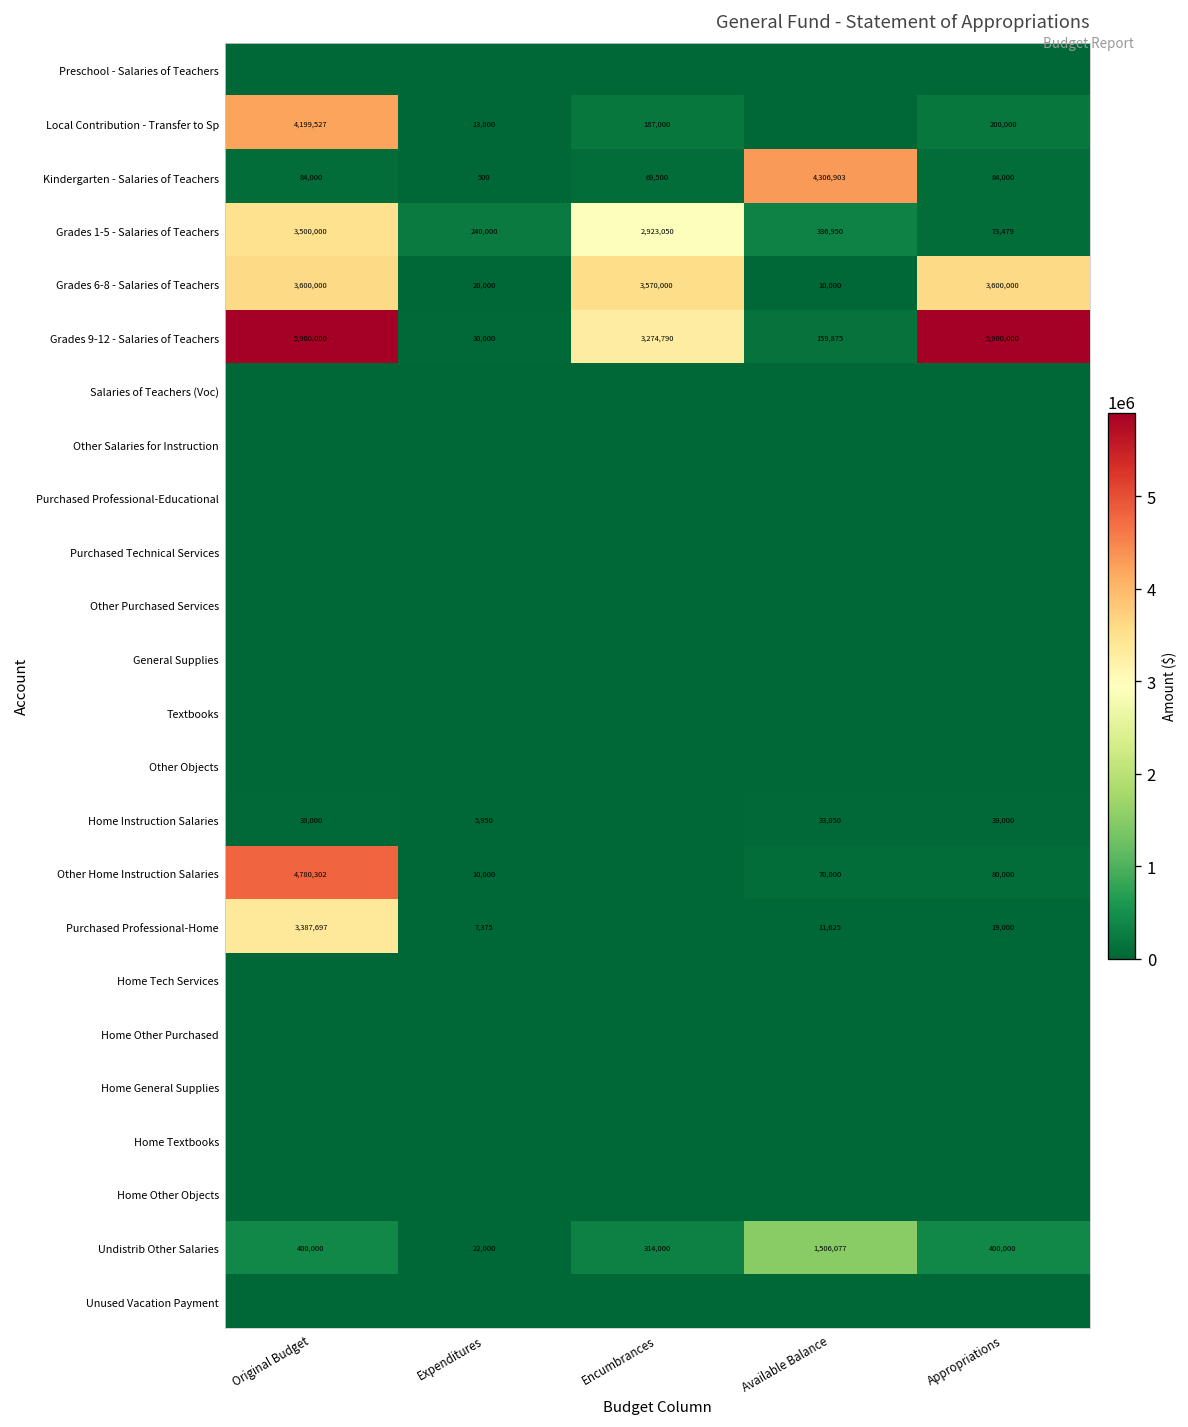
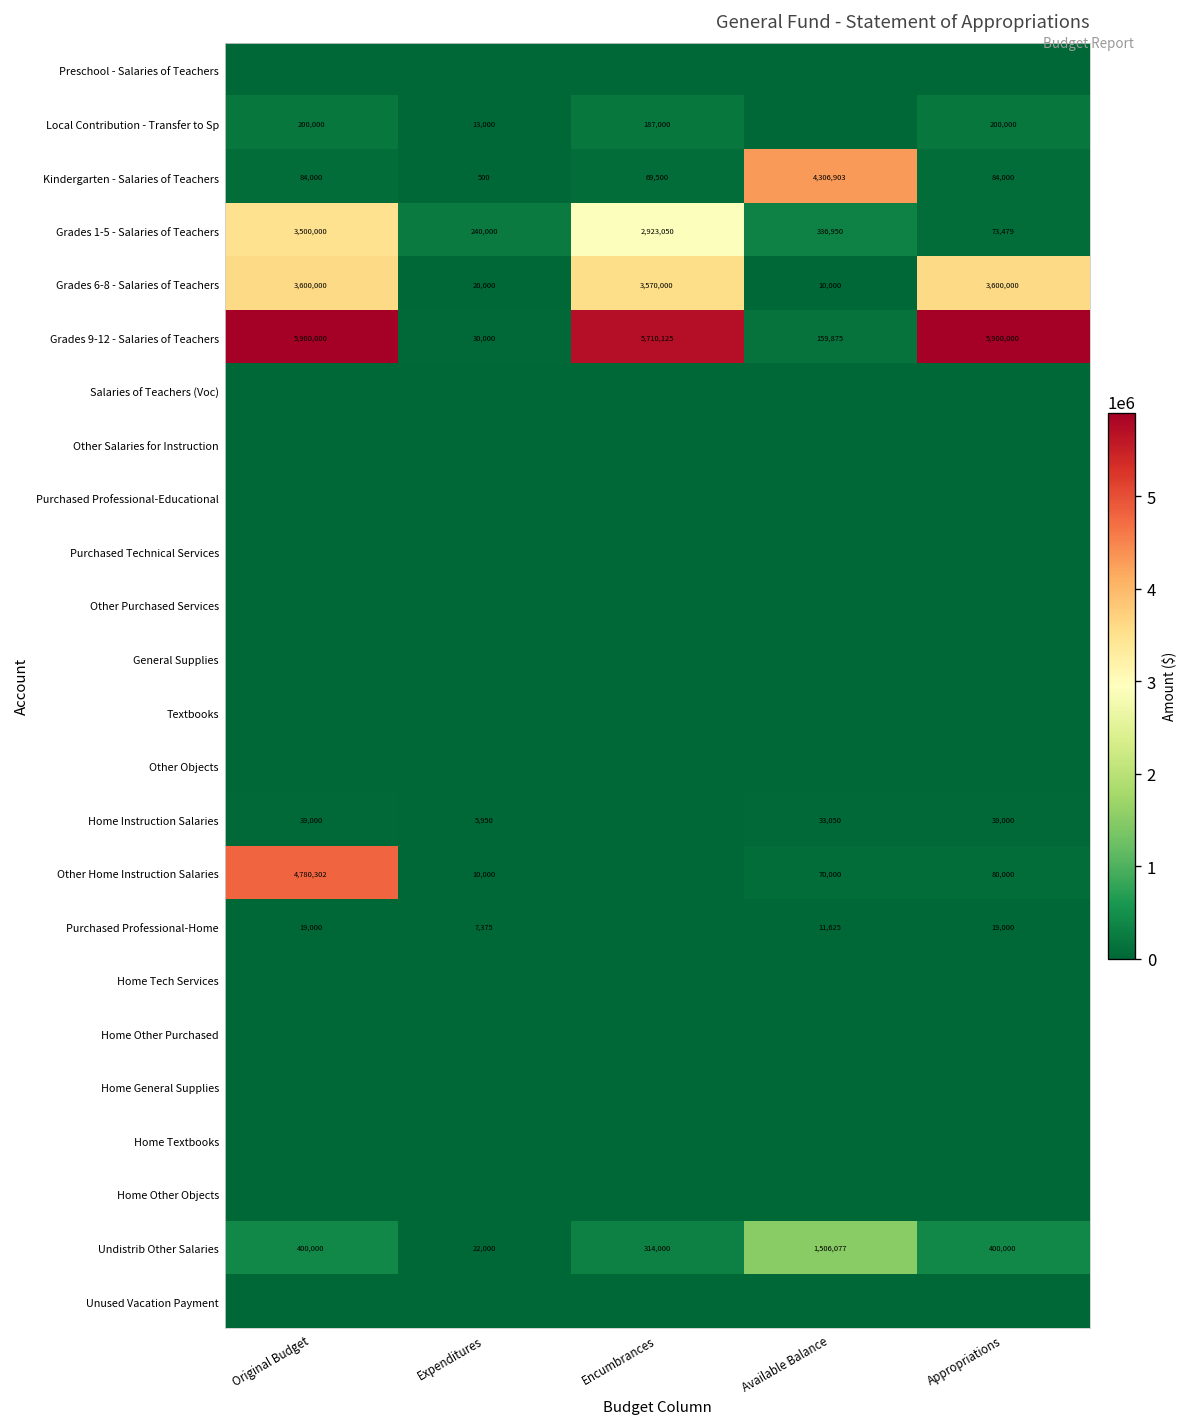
Local Contribution - Transfer to Sp, Original Budget: 4,199,527 -> 200,000
Grades 9-12 - Salaries of Teachers, Encumbrances: 3,274,790 -> 5,710,125
Purchased Professional-Home, Original Budget: 3,387,697 -> 19,000
